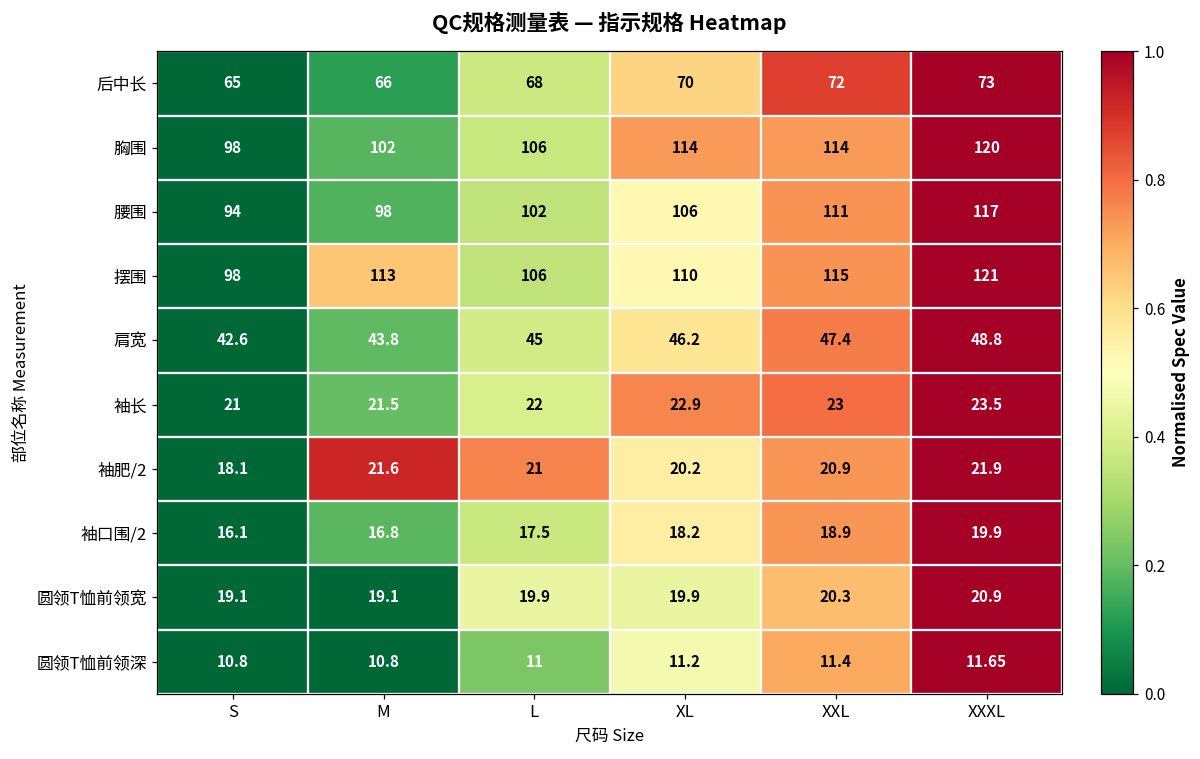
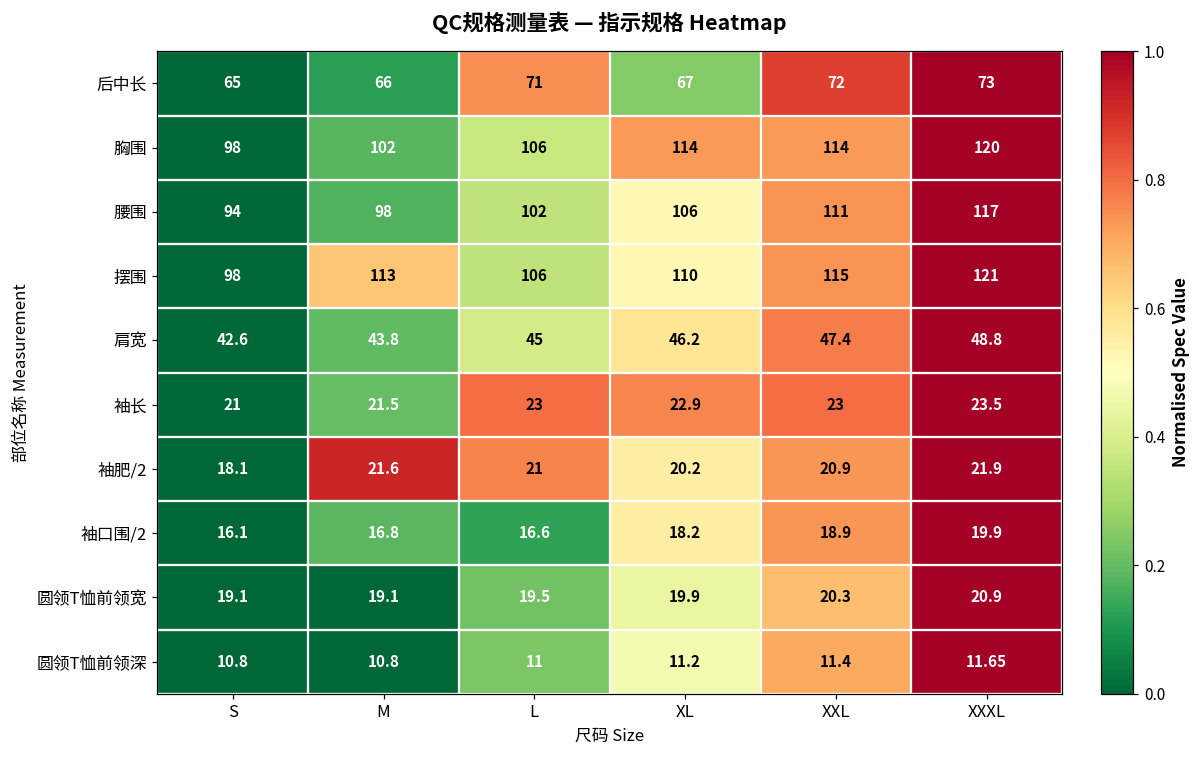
后中长, L: 68 -> 71
后中长, XL: 70 -> 67
袖长, L: 22 -> 23
袖口围/2, L: 17.5 -> 16.6
圆领T恤前领宽, L: 19.9 -> 19.5
